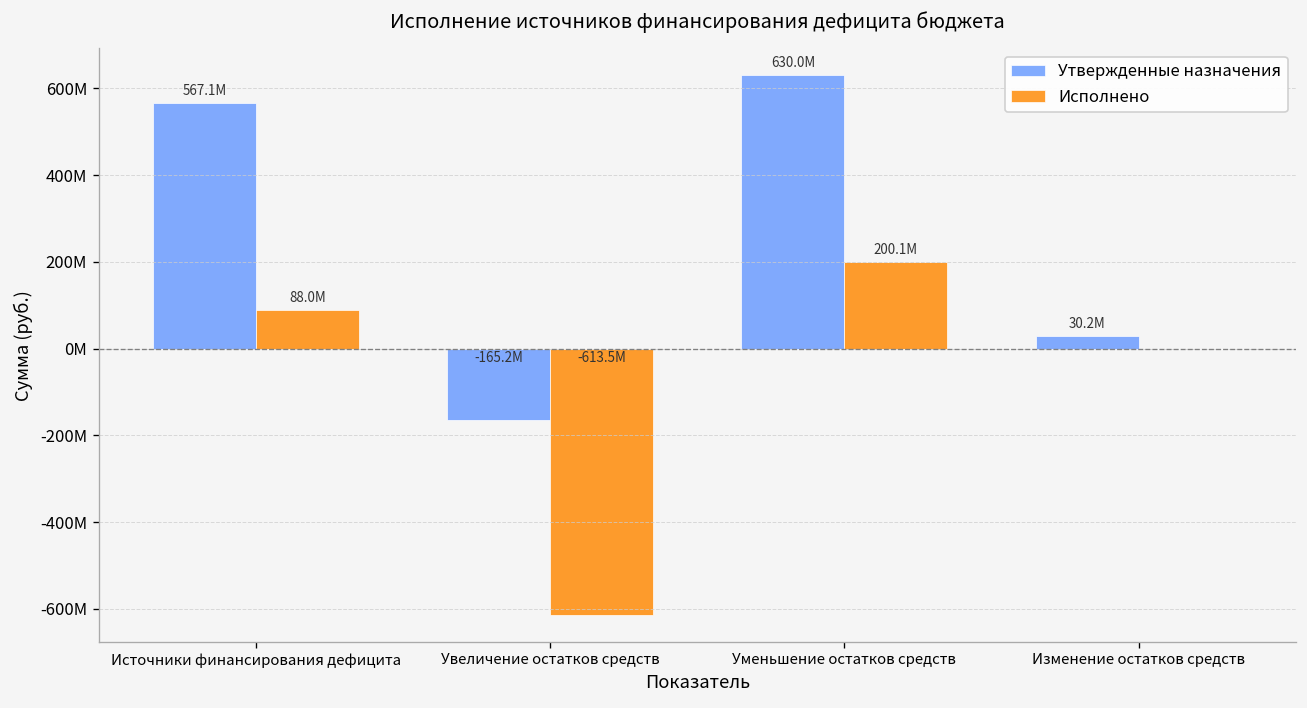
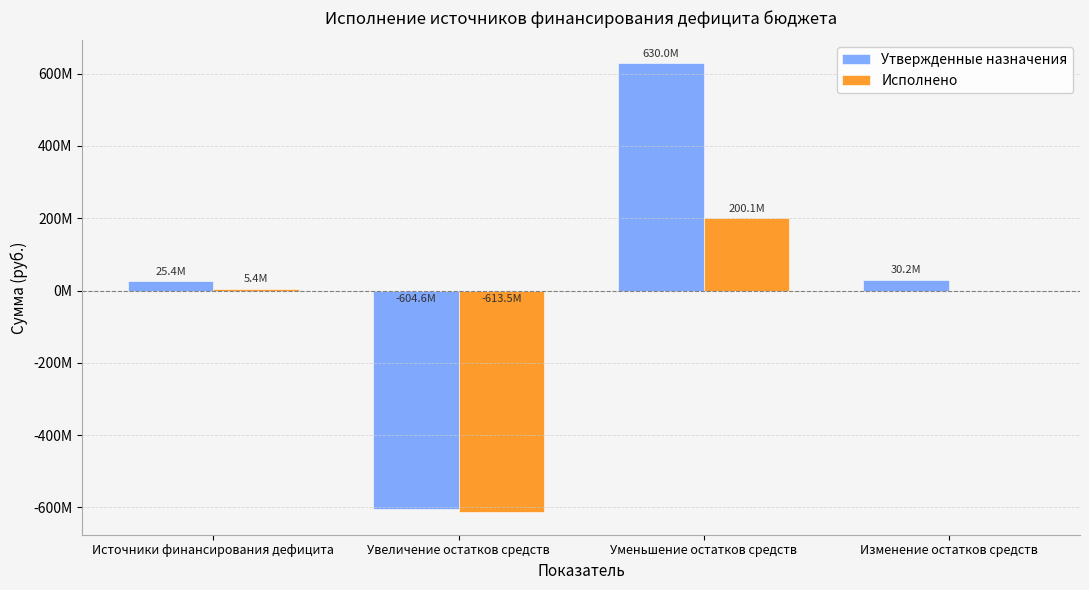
Утвержденные назначения, Источники финансирования дефицита: 567.1M -> 25.4M
Исполнено, Источники финансирования дефицита: 88.0M -> 5.4M
Утвержденные назначения, Увеличение остатков средств: -165.2M -> -604.6M
